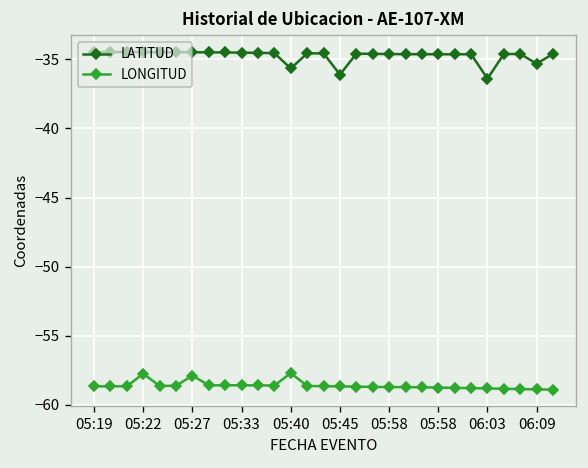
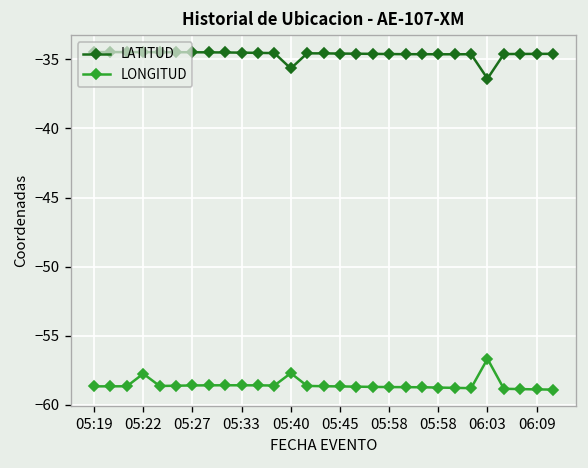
LONGITUD, 05:27: -57.9 -> -58.6
LATITUD, 05:45: -36.1 -> -34.6
LONGITUD, 06:03: -58.8 -> -56.7
LATITUD, 06:09: -35.3 -> -34.6
